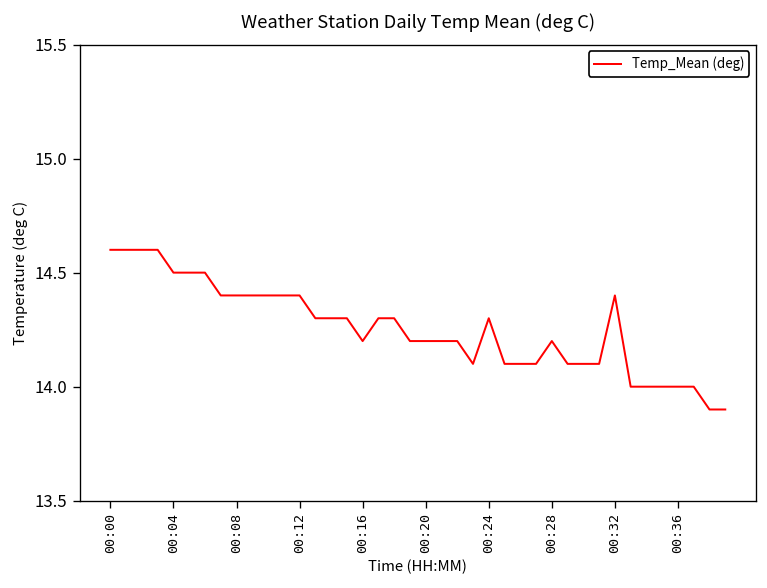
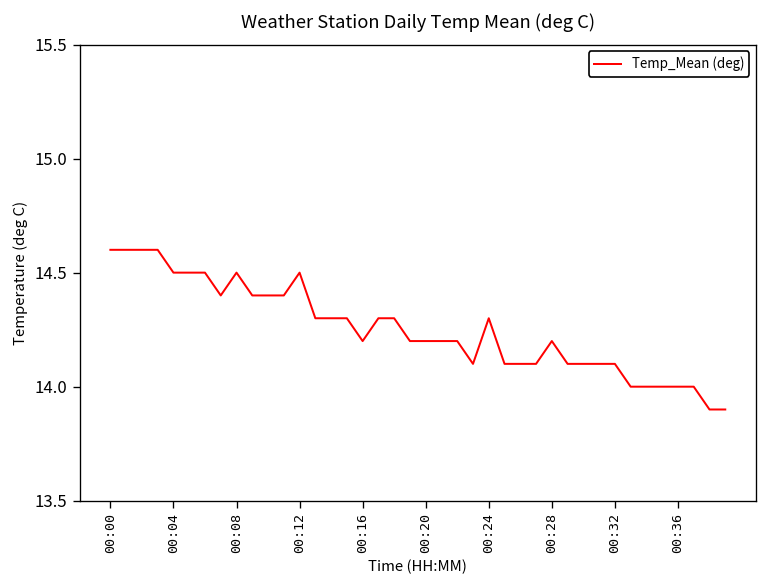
00:08: 14.4 -> 14.5
00:12: 14.4 -> 14.5
00:32: 14.4 -> 14.1
